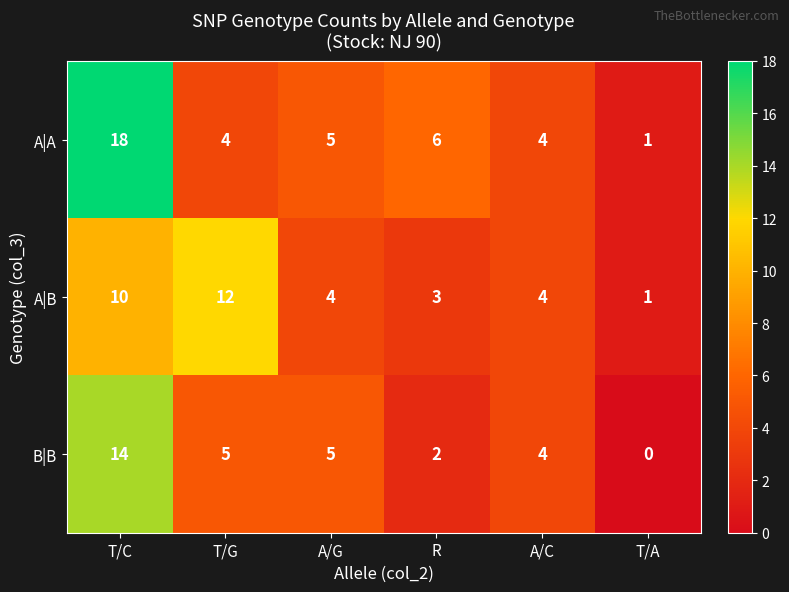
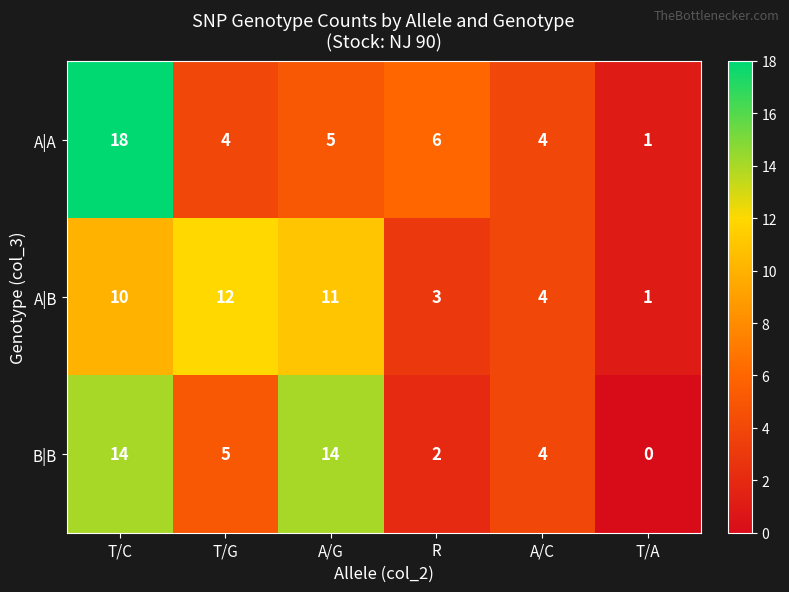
A|B, A/G: 4 -> 11
B|B, A/G: 5 -> 14
